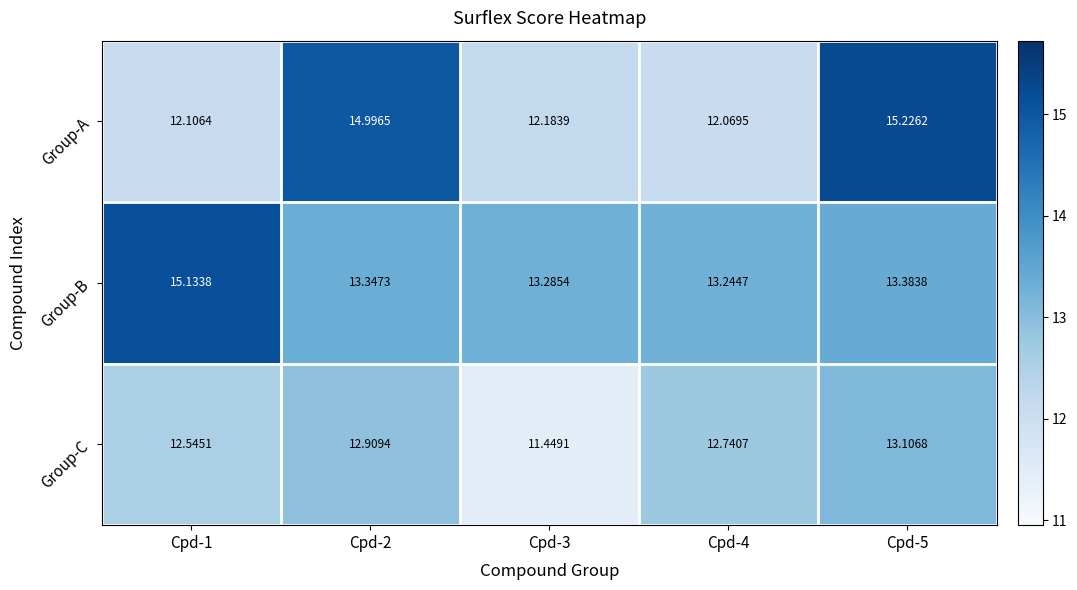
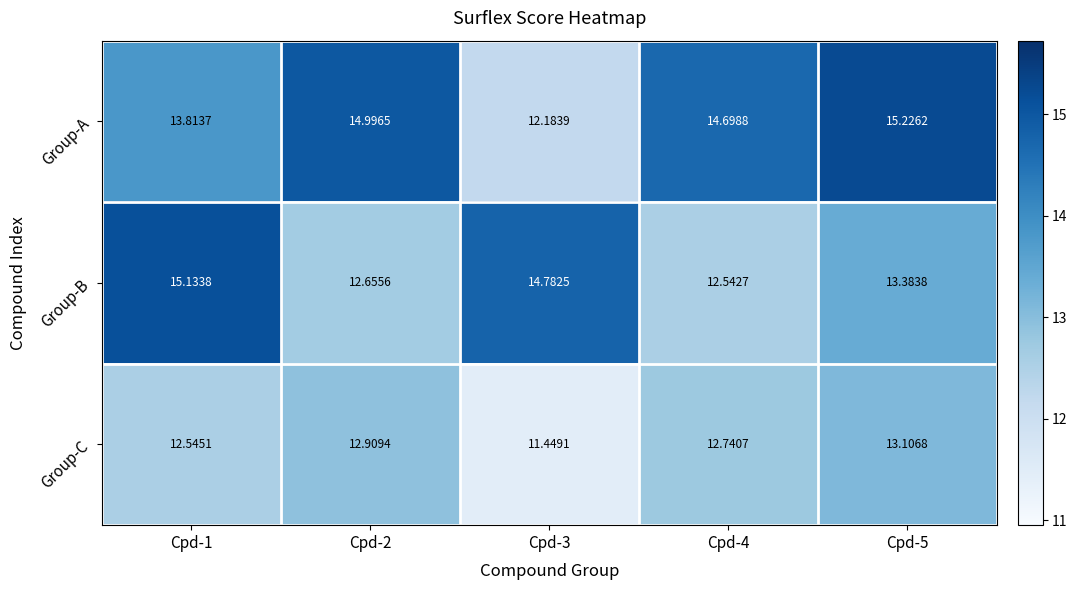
Group-A, Cpd-1: 12.1064 -> 13.8137
Group-A, Cpd-4: 12.0695 -> 14.6988
Group-B, Cpd-2: 13.3473 -> 12.6556
Group-B, Cpd-3: 13.2854 -> 14.7825
Group-B, Cpd-4: 13.2447 -> 12.5427
